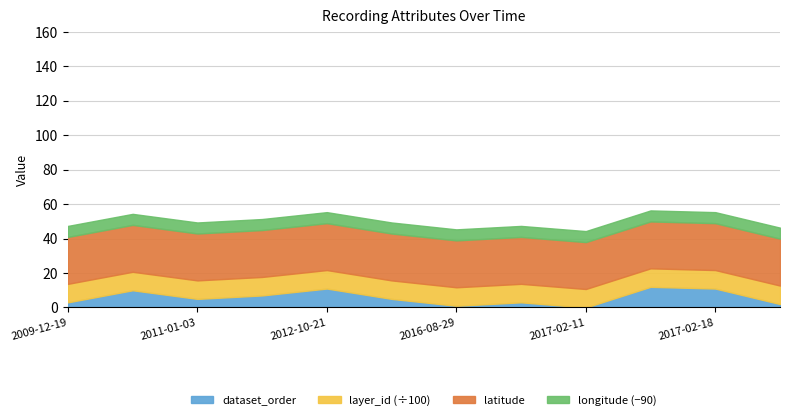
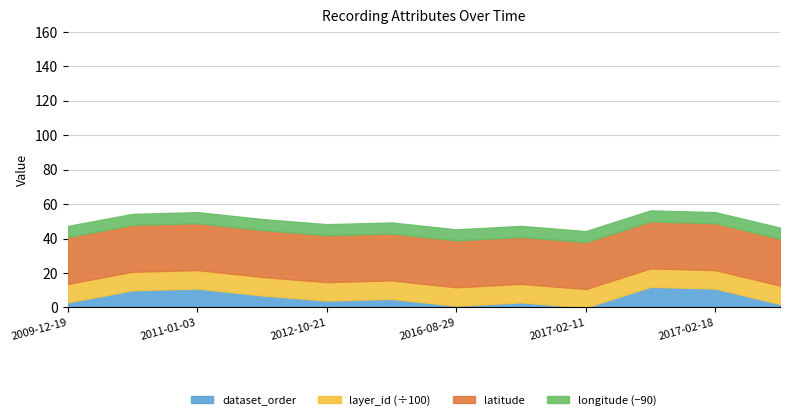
dataset_order, 2011-01-03: 5 -> 11
dataset_order, 2012-10-21: 11 -> 4
